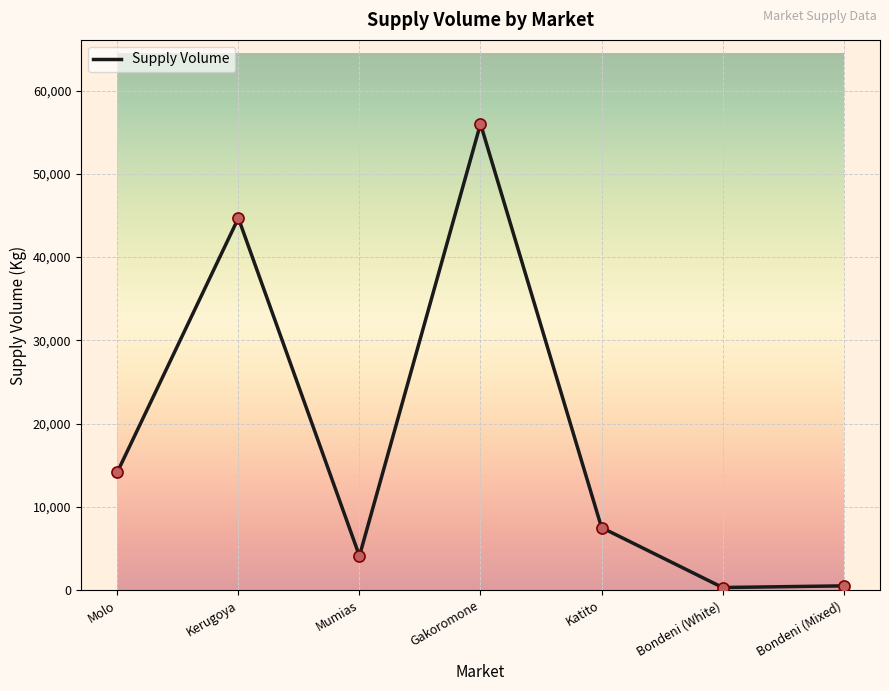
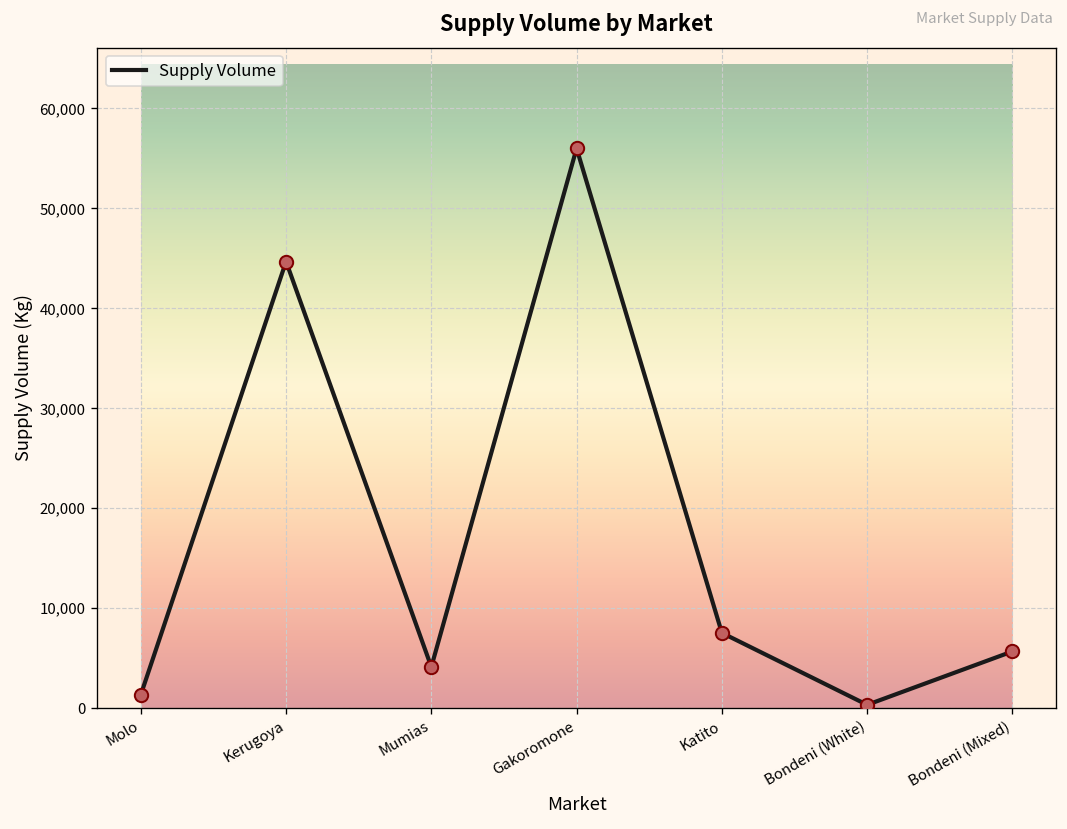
Molo: 14,000 -> 1,000
Bondeni (Mixed): 1,000 -> 6,000
